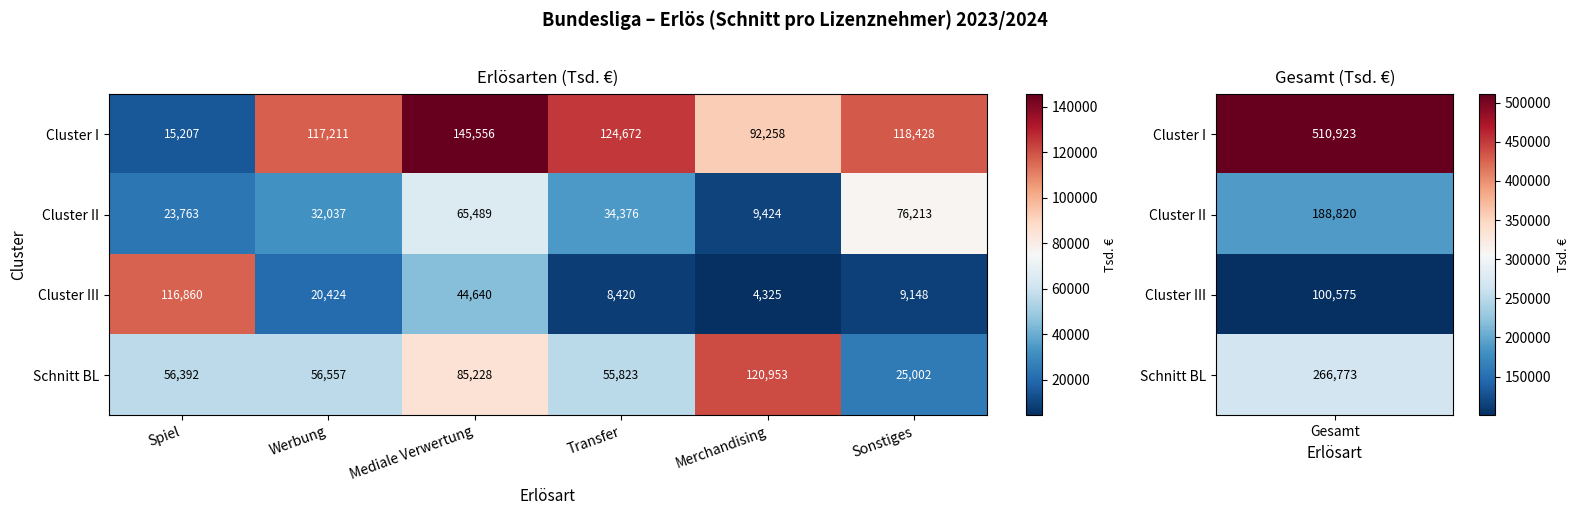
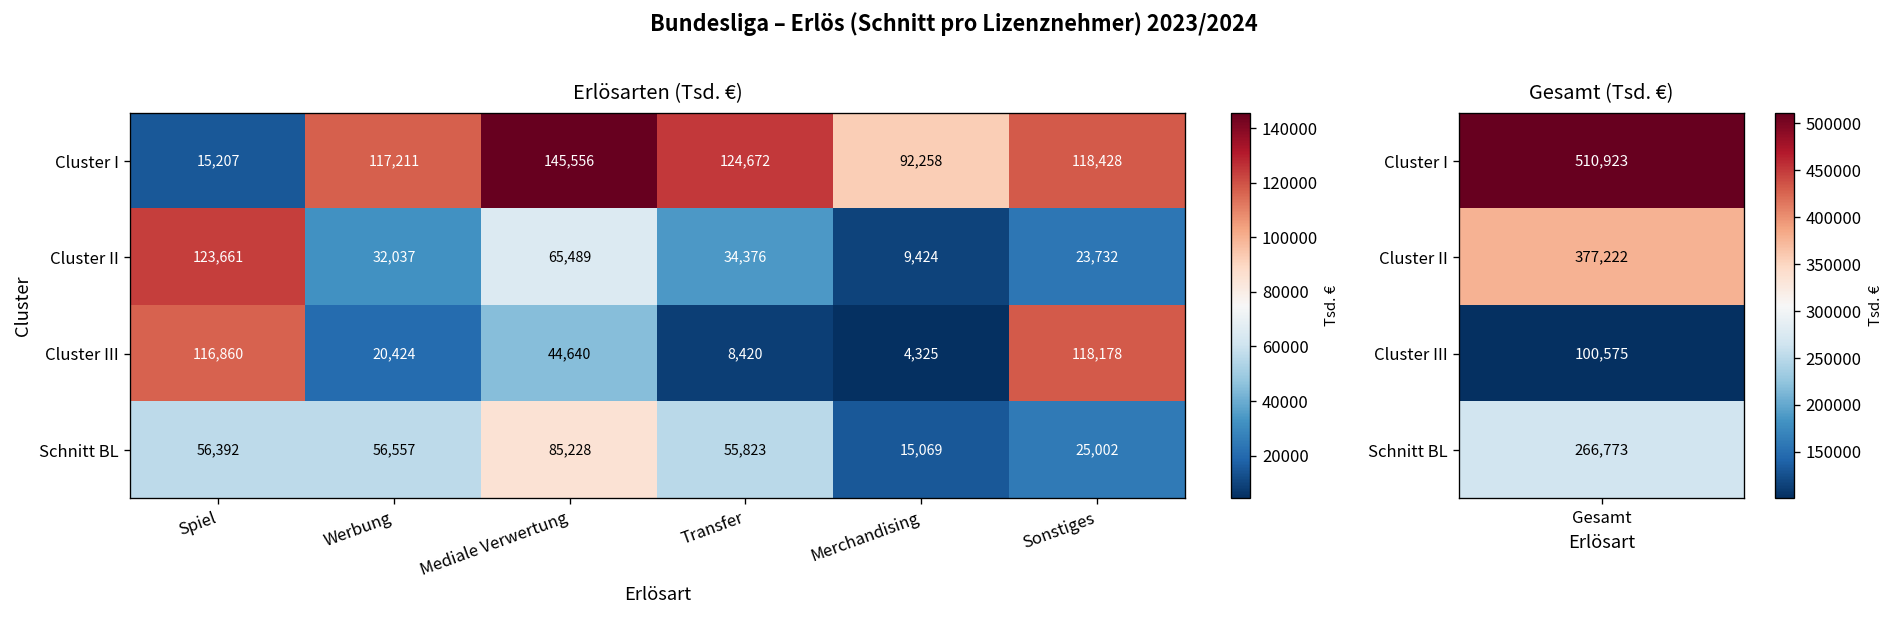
Erlösarten (Tsd. €), Cluster II, Spiel: 23,763 -> 123,661
Erlösarten (Tsd. €), Cluster II, Sonstiges: 76,213 -> 23,732
Erlösarten (Tsd. €), Cluster III, Sonstiges: 9,148 -> 118,178
Erlösarten (Tsd. €), Schnitt BL, Merchandising: 120,953 -> 15,069
Gesamt (Tsd. €), Cluster II, Gesamt: 188,820 -> 377,222
